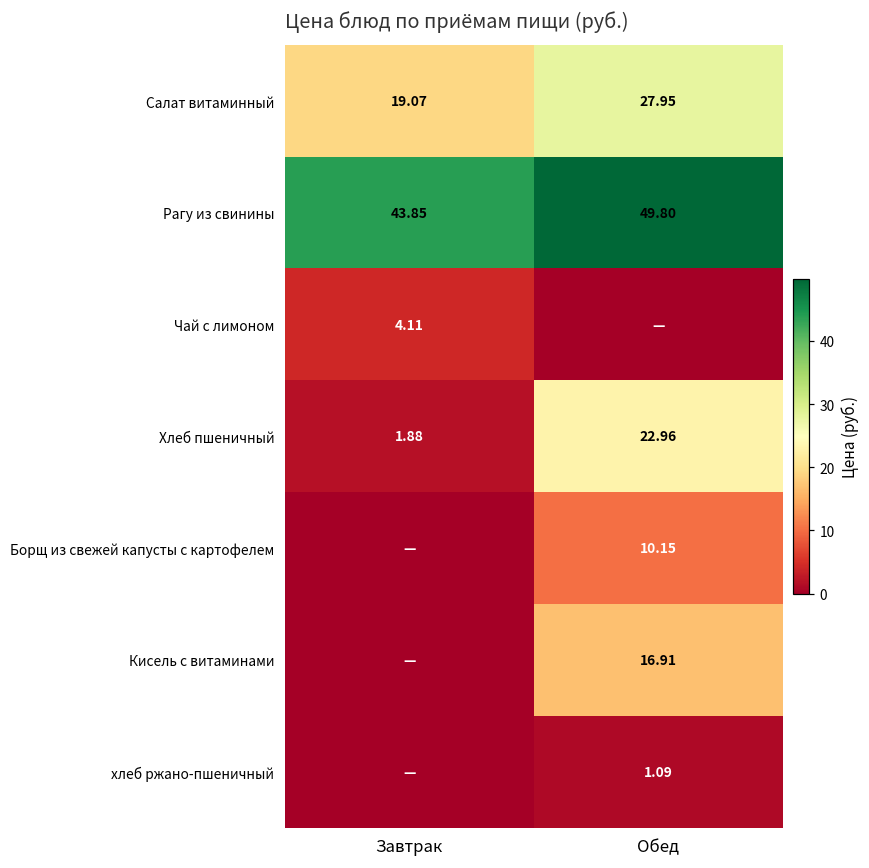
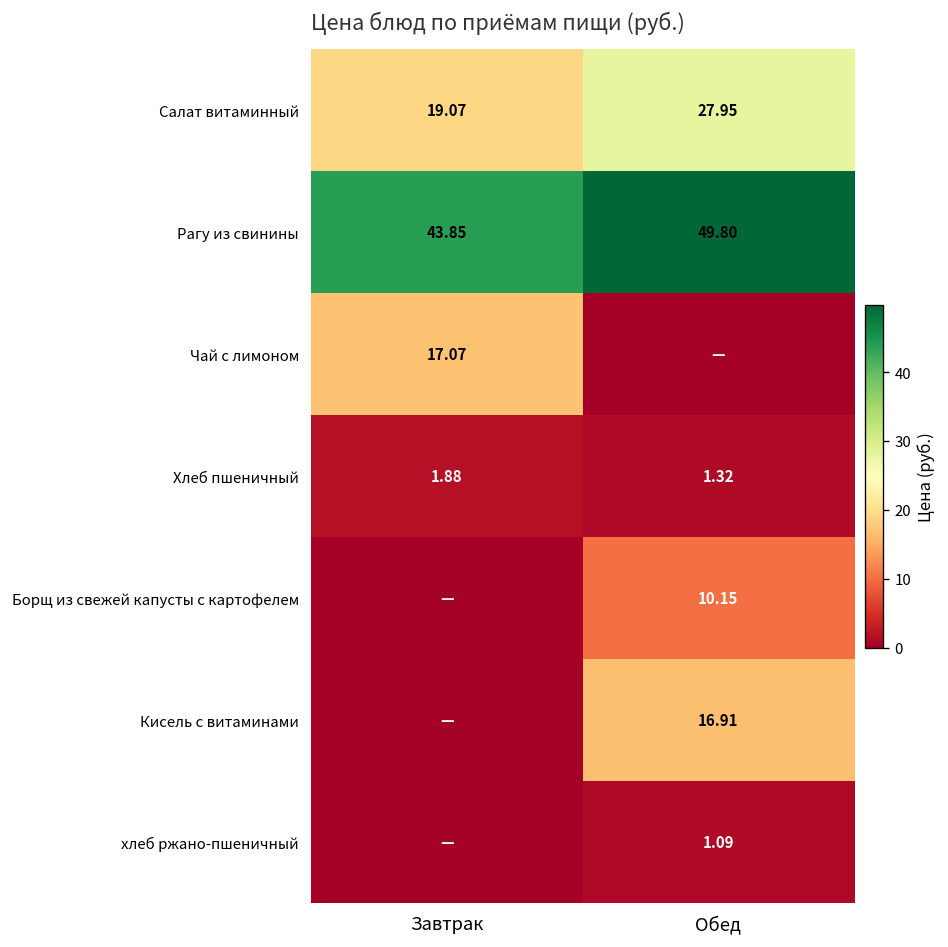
Чай с лимоном, Завтрак: 4.11 -> 17.07
Хлеб пшеничный, Обед: 22.96 -> 1.32
